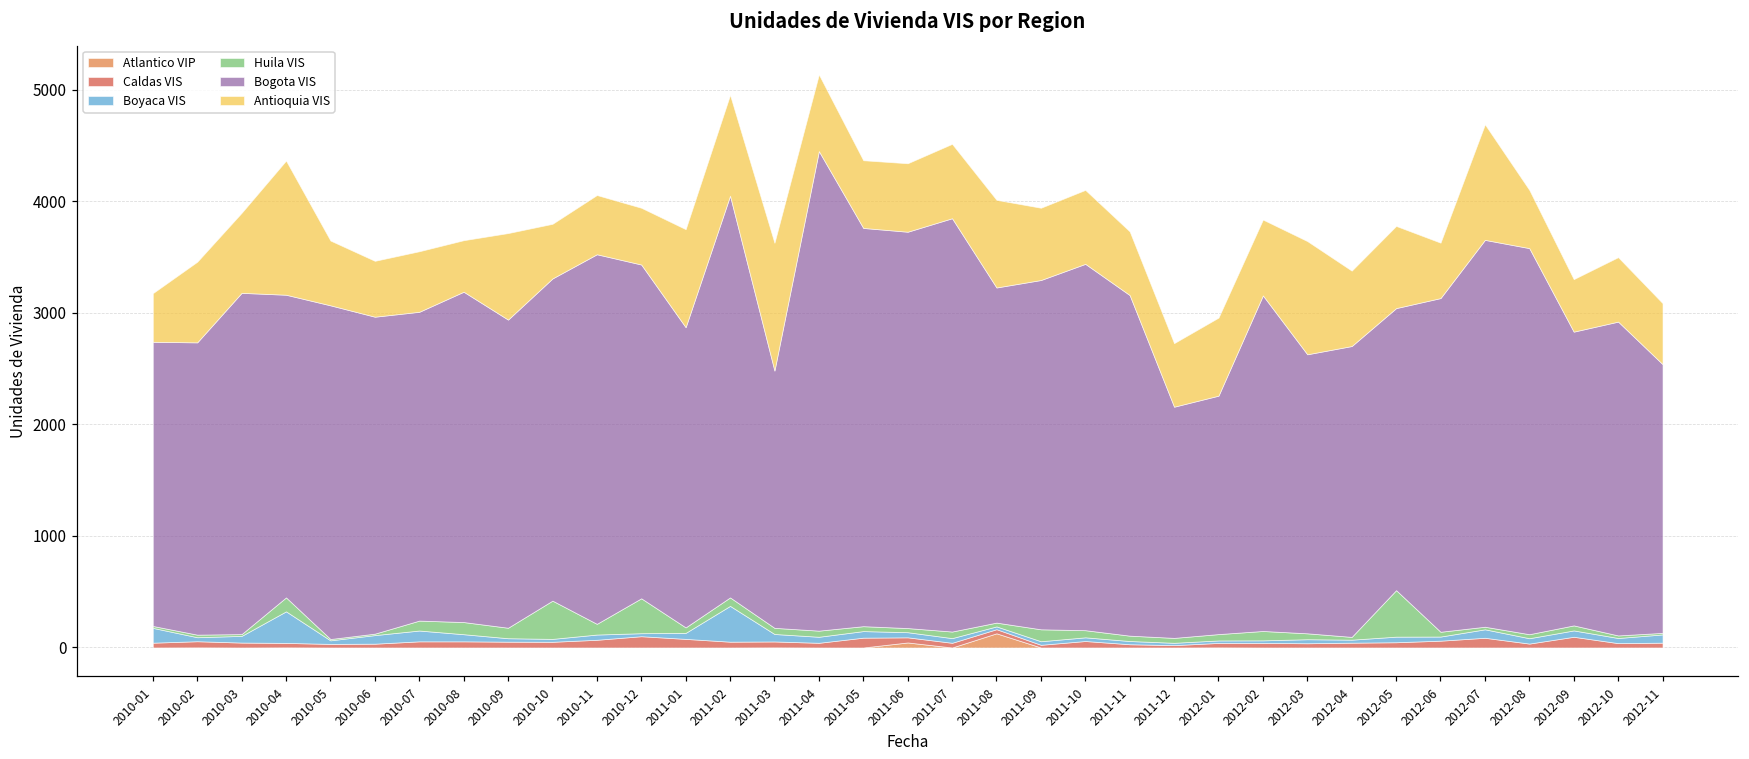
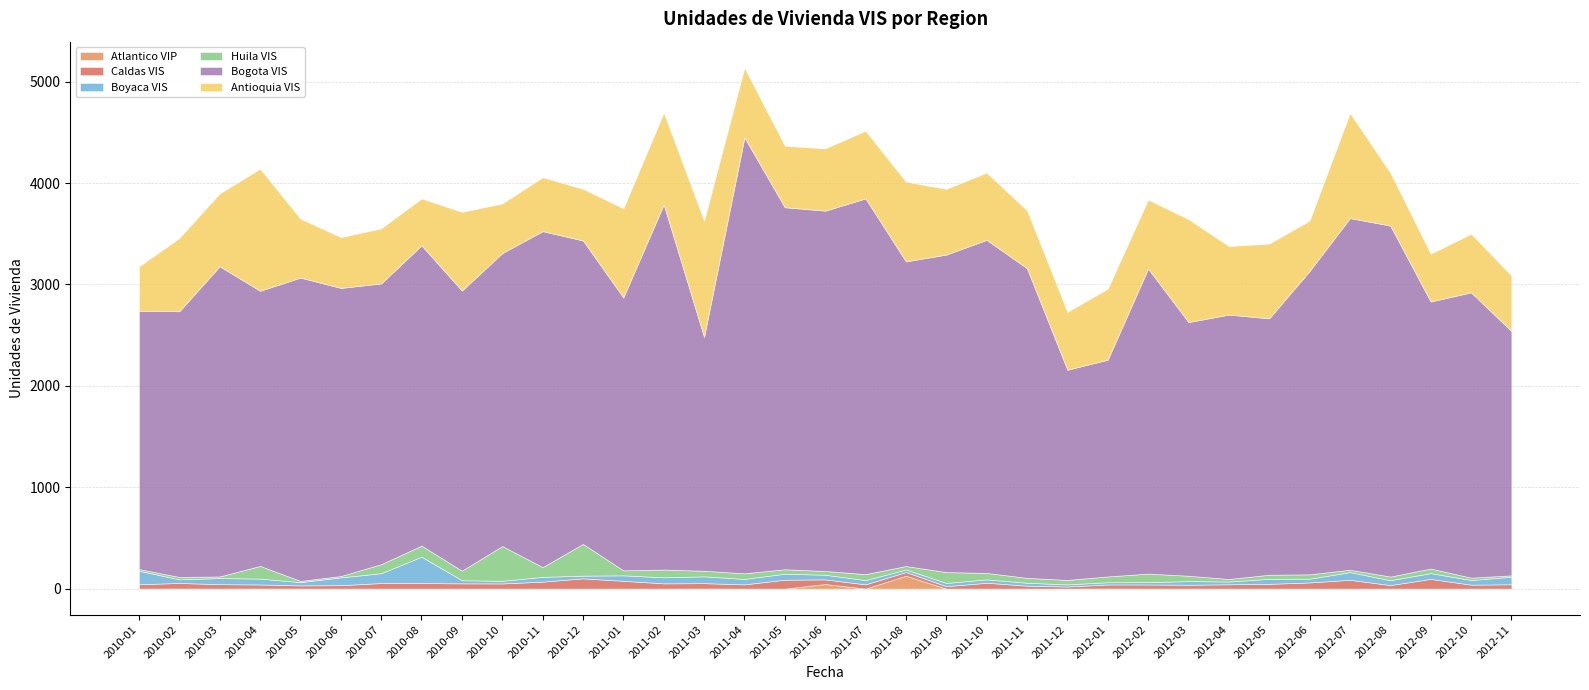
Boyaca VIS, 2010-04: 280 -> 60
Boyaca VIS, 2010-08: 60 -> 260
Boyaca VIS, 2011-02: 320 -> 60
Huila VIS, 2012-05: 420 -> 40
